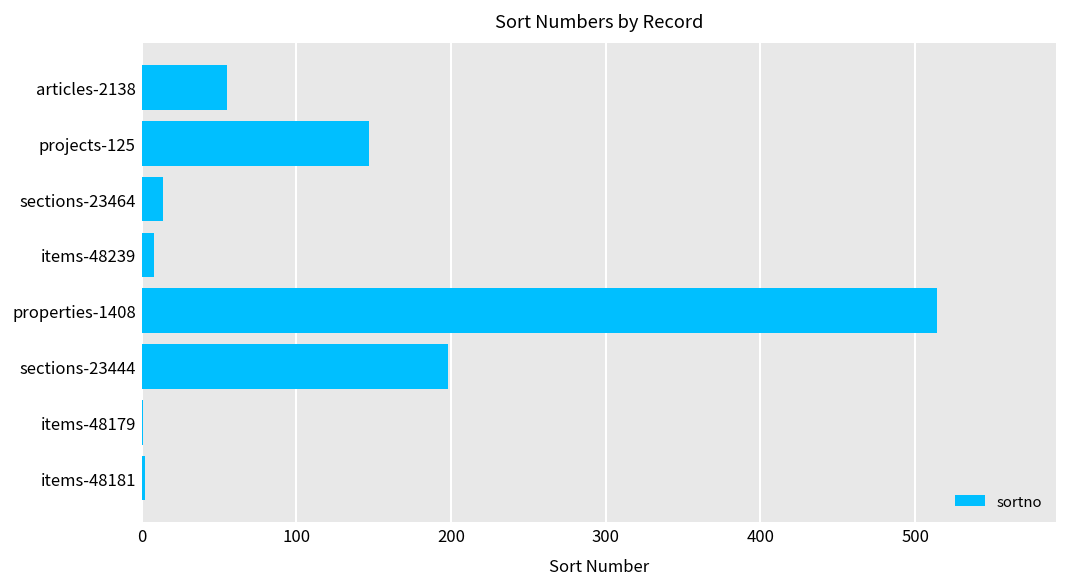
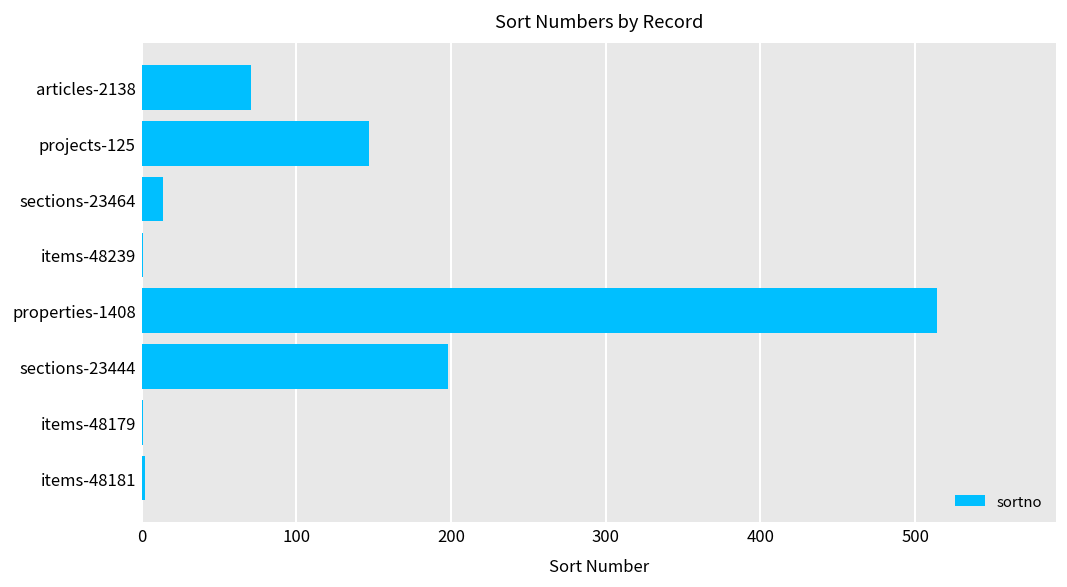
articles-2138: 55 -> 71
items-48239: 8 -> 1
